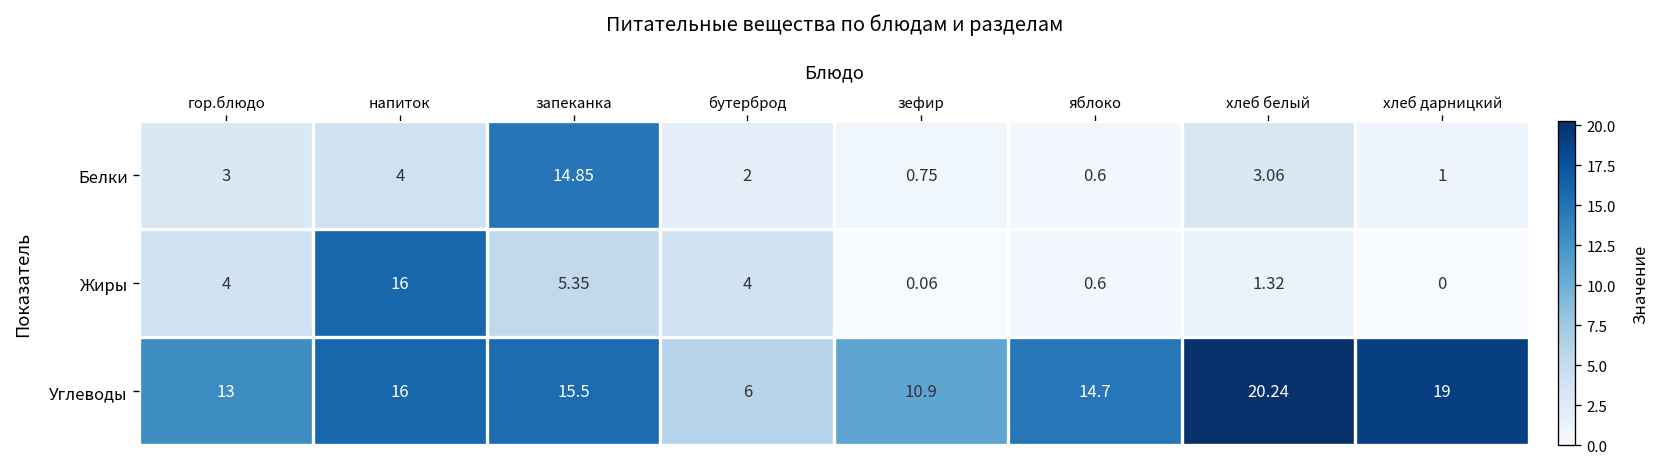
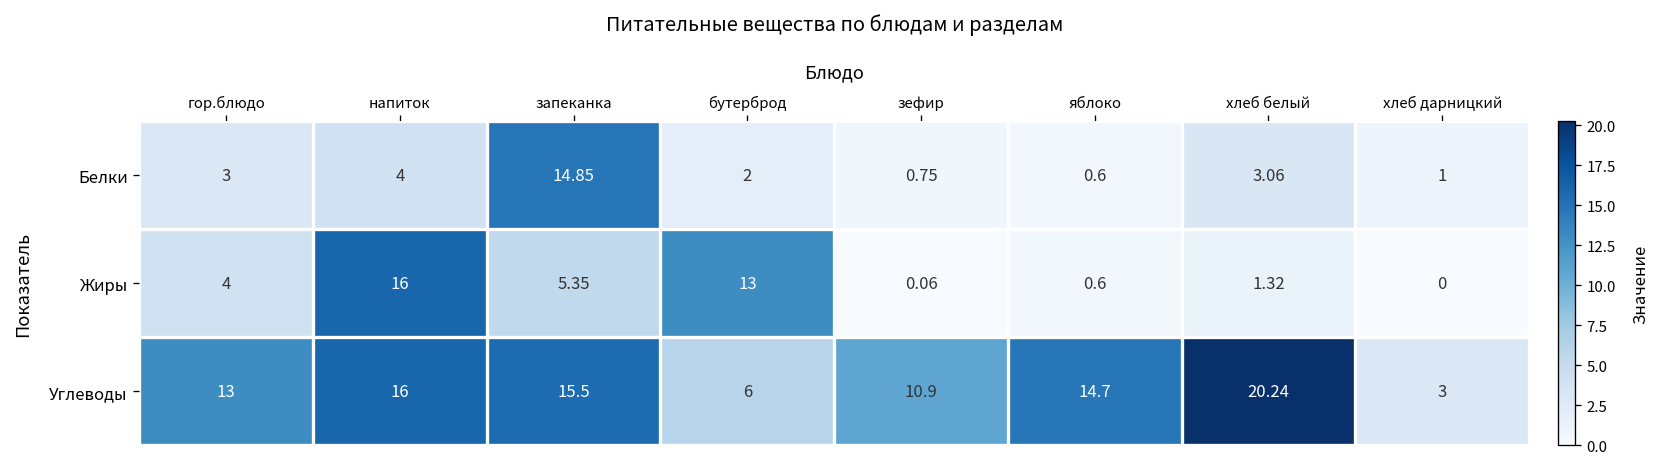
Жиры, бутерброд: 4 -> 13
Углеводы, хлеб дарницкий: 19 -> 3
